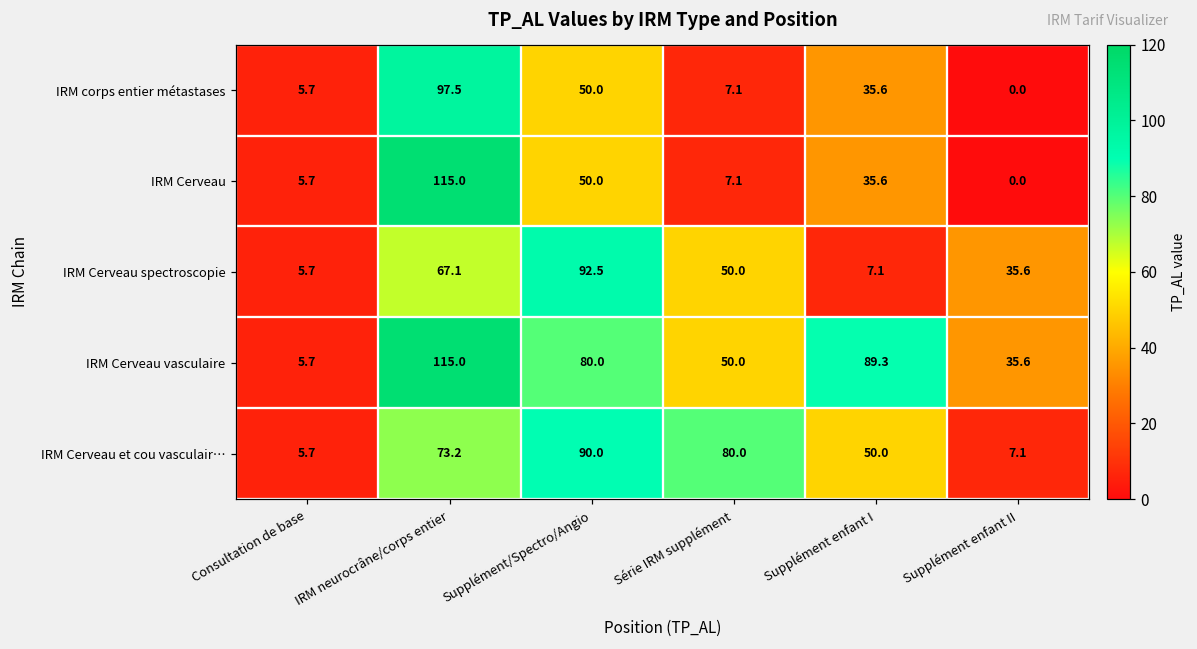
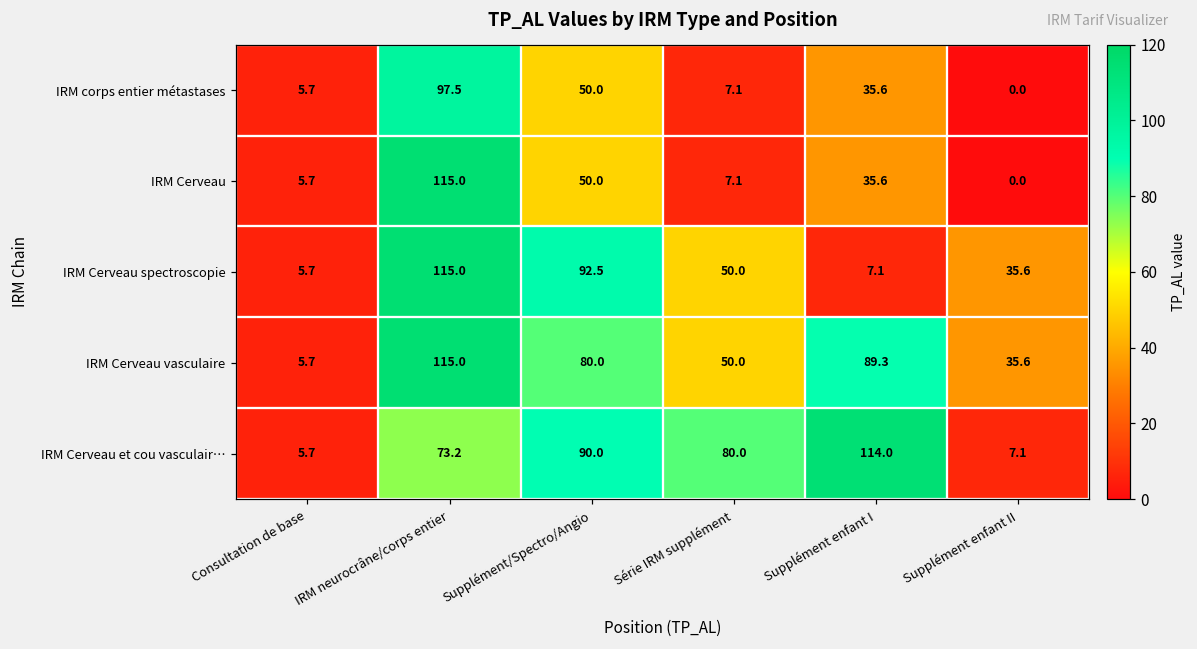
IRM Cerveau spectroscopie, IRM neurocrâne/corps entier: 67.1 -> 115.0
IRM Cerveau et cou vasculair…, Supplément enfant I: 50.0 -> 114.0
